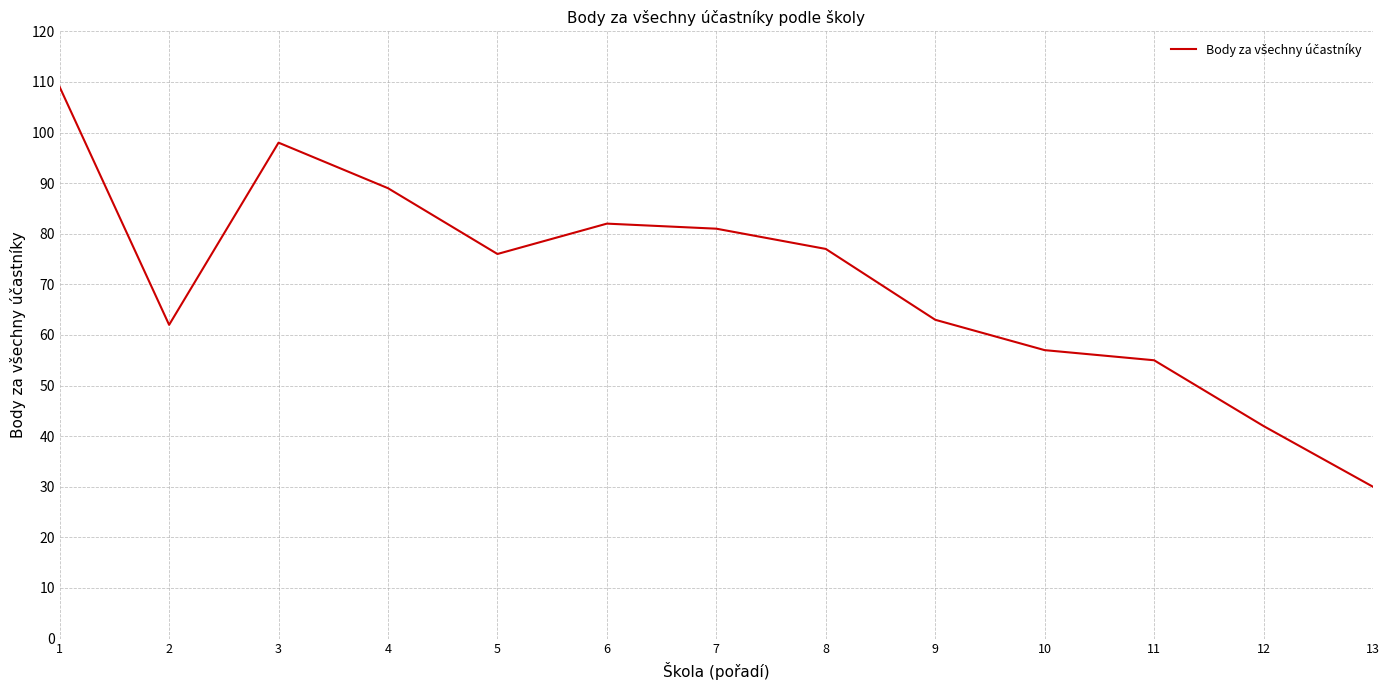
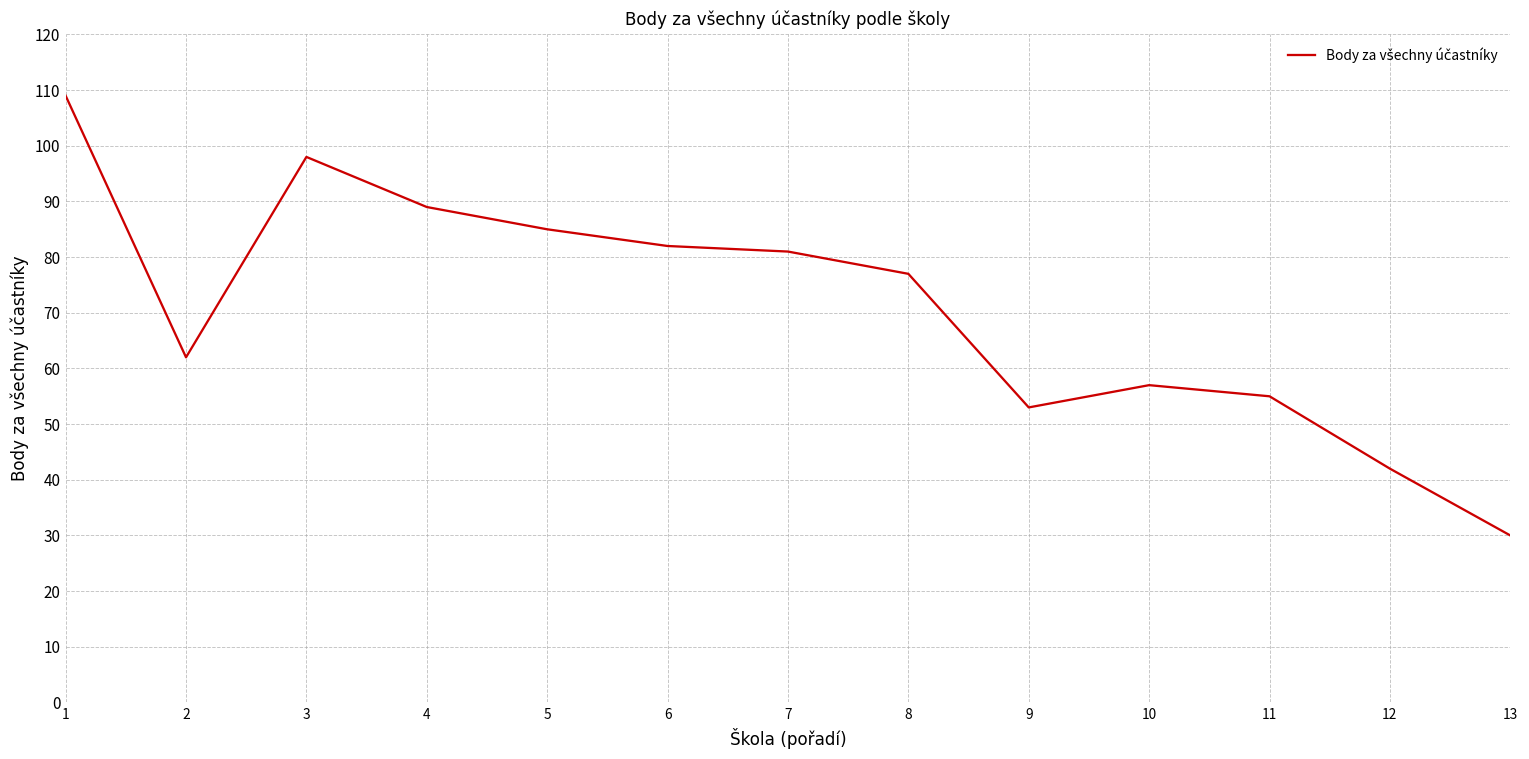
5: 76 -> 85
9: 63 -> 53
